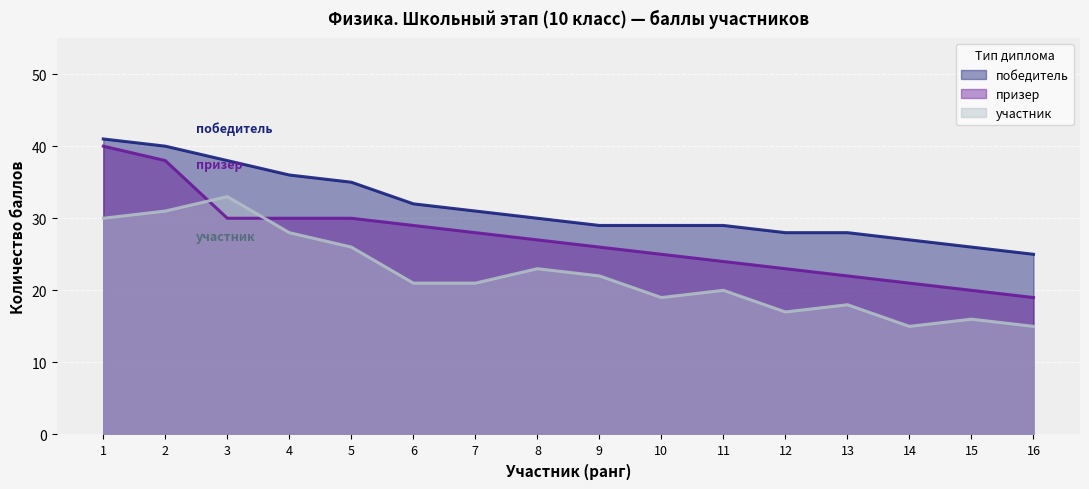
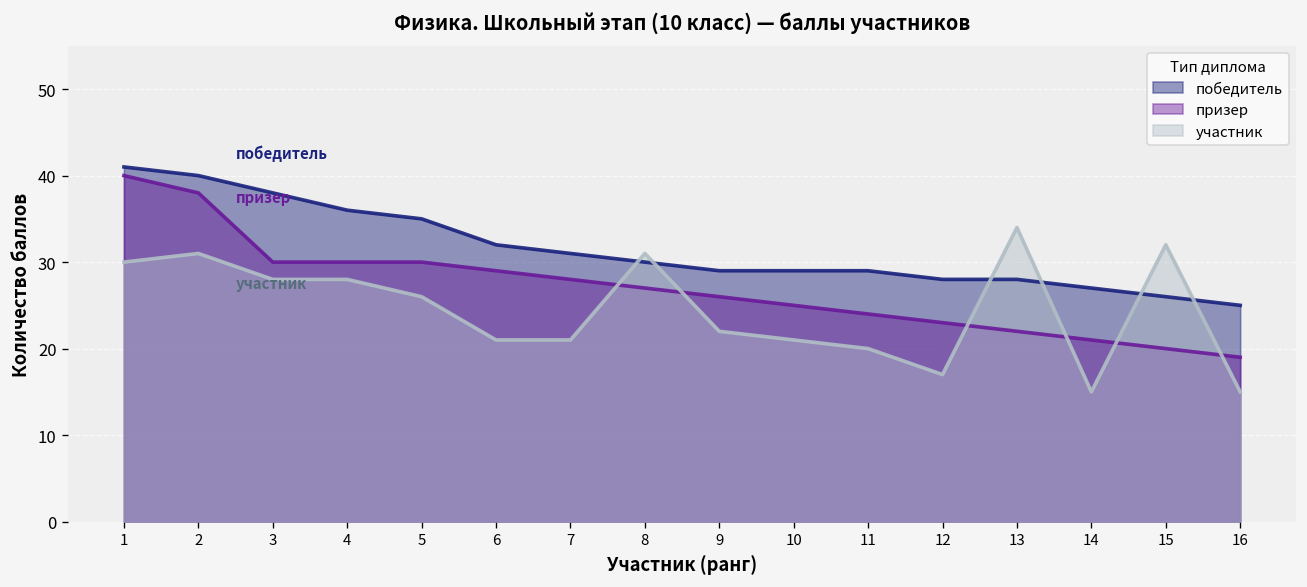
участник, 3: 33 -> 28
участник, 8: 23 -> 31
участник, 10: 19 -> 21
участник, 13: 18 -> 34
участник, 15: 16 -> 32
